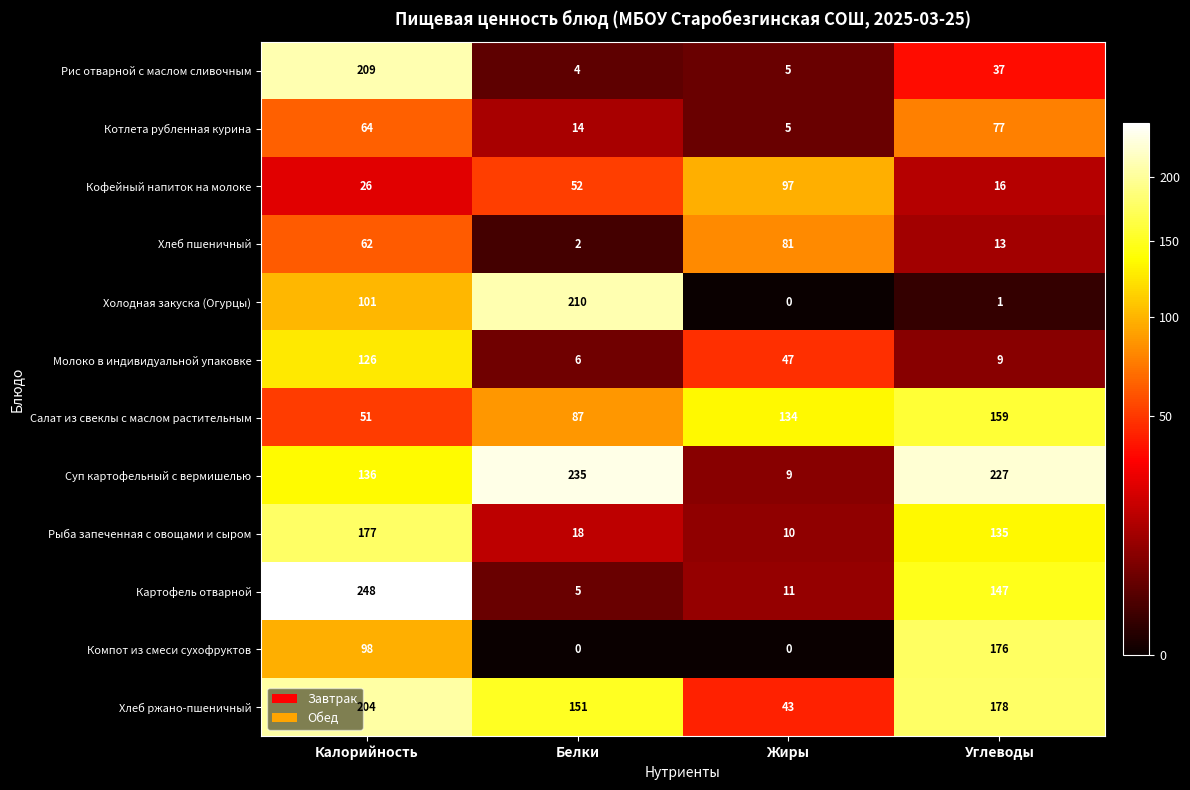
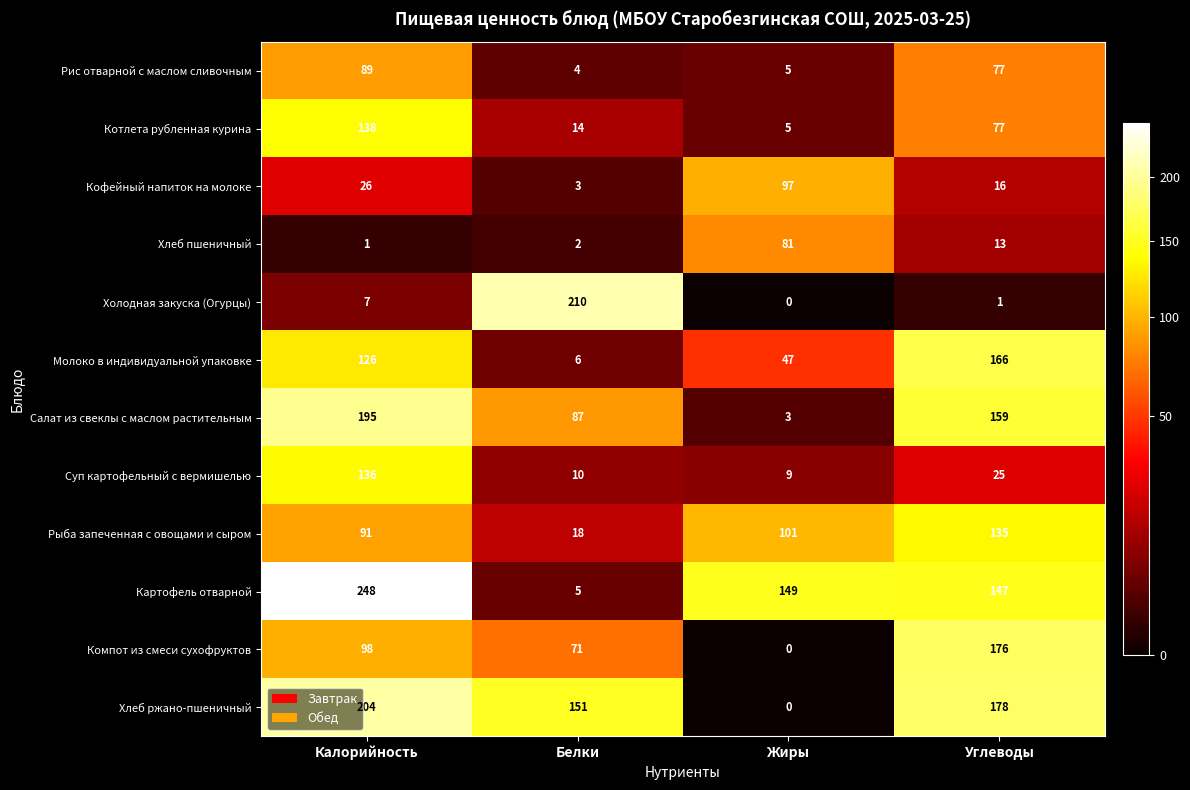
Рис отварной с маслом сливочным, Калорийность: 209 -> 89
Рис отварной с маслом сливочным, Углеводы: 37 -> 77
Котлета рубленная курина, Калорийность: 64 -> 138
Кофейный напиток на молоке, Белки: 52 -> 3
Хлеб пшеничный, Калорийность: 62 -> 1
Холодная закуска (Огурцы), Калорийность: 101 -> 7
Молоко в индивидуальной упаковке, Углеводы: 9 -> 166
Салат из свеклы с маслом растительным, Калорийность: 51 -> 195
Салат из свеклы с маслом растительным, Жиры: 134 -> 3
Суп картофельный с вермишелью, Белки: 235 -> 10
Суп картофельный с вермишелью, Углеводы: 227 -> 25
Рыба запеченная с овощами и сыром, Калорийность: 177 -> 91
Рыба запеченная с овощами и сыром, Жиры: 10 -> 101
Картофель отварной, Жиры: 11 -> 149
Компот из смеси сухофруктов, Белки: 0 -> 71
Хлеб ржано-пшеничный, Жиры: 43 -> 0
